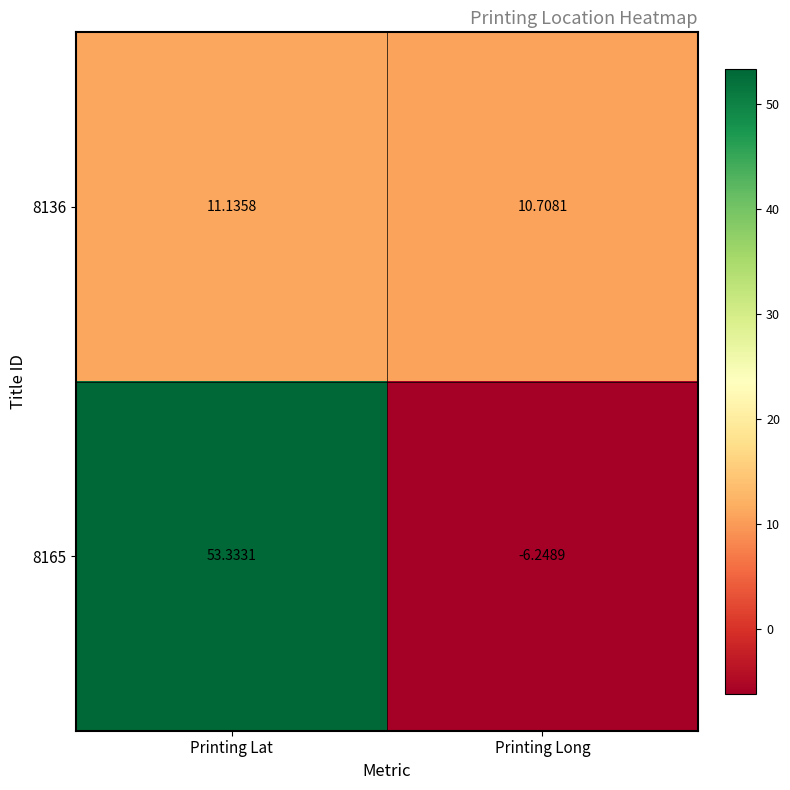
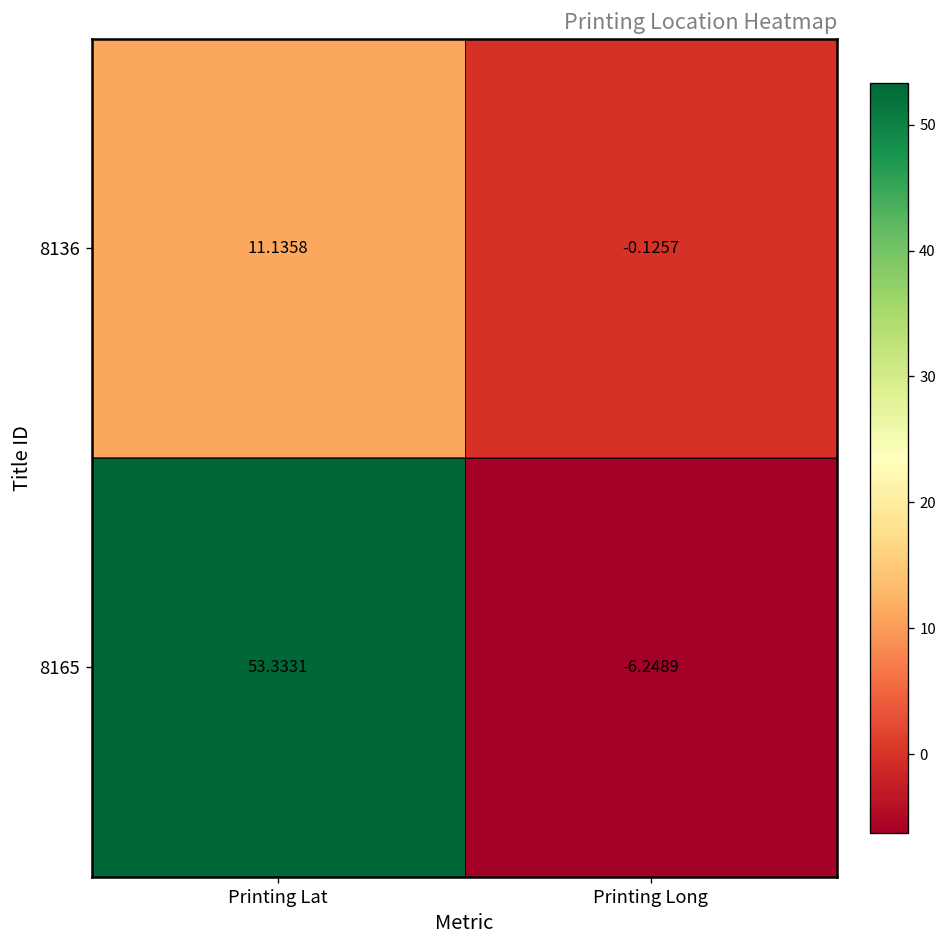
8136, Printing Long: 10.7081 -> -0.1257
